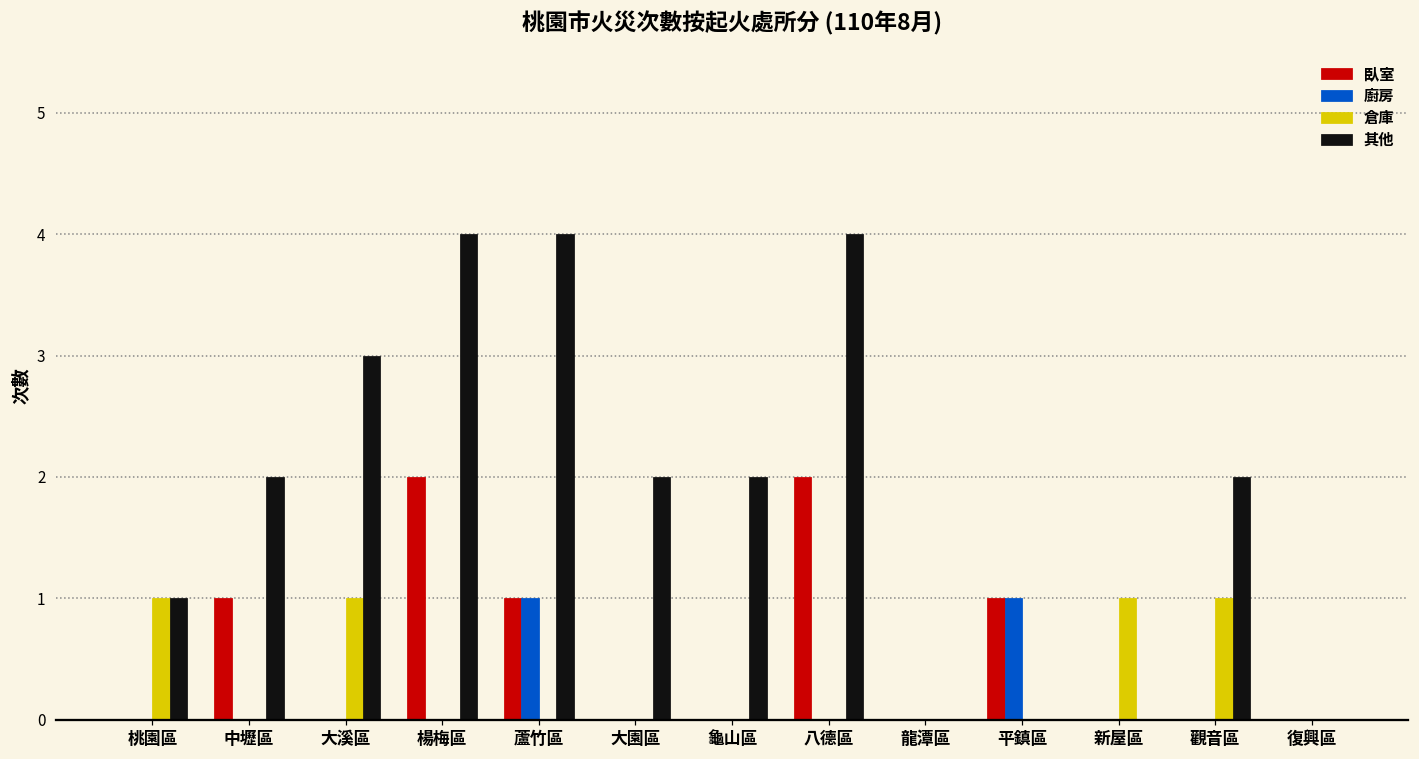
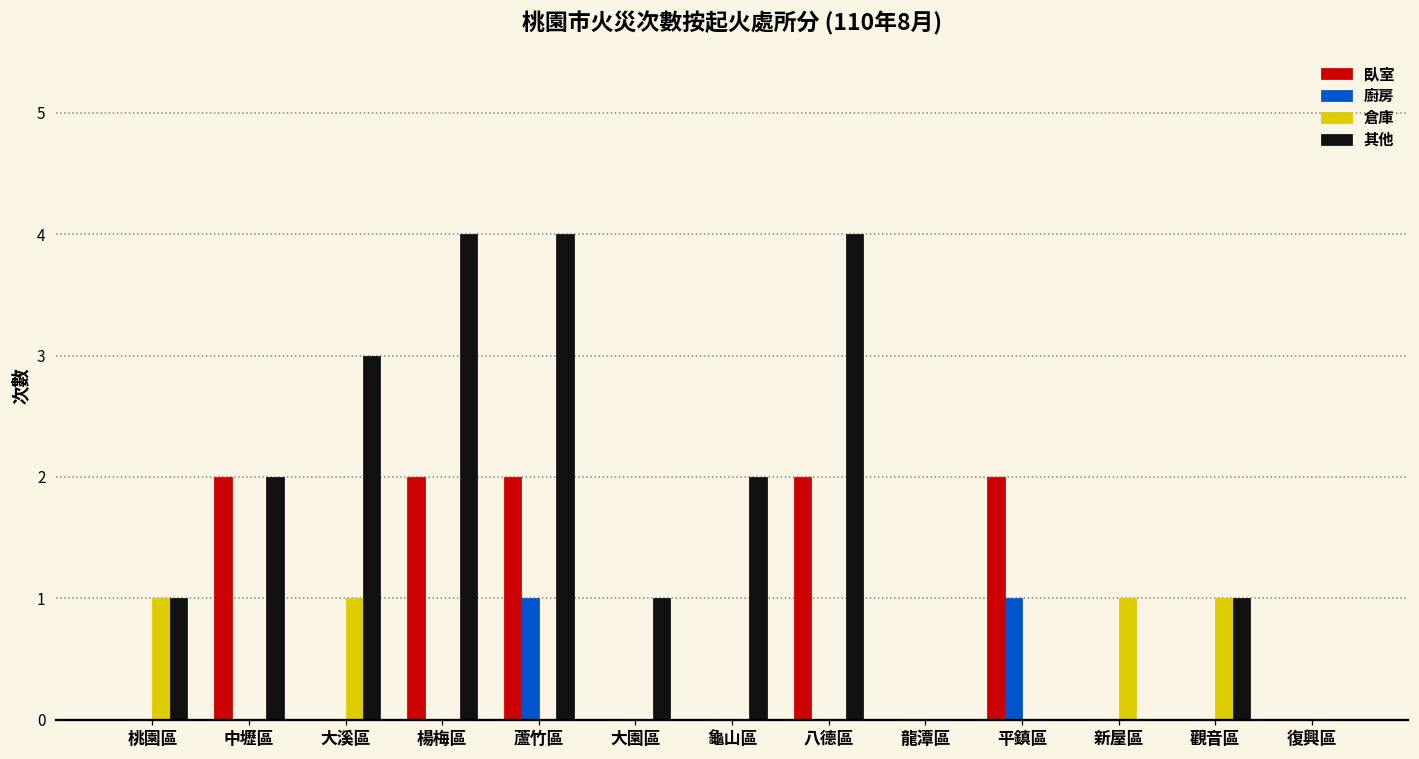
臥室, 中壢區: 1 -> 2
臥室, 蘆竹區: 1 -> 2
其他, 大園區: 2 -> 1
臥室, 平鎮區: 1 -> 2
其他, 觀音區: 2 -> 1
